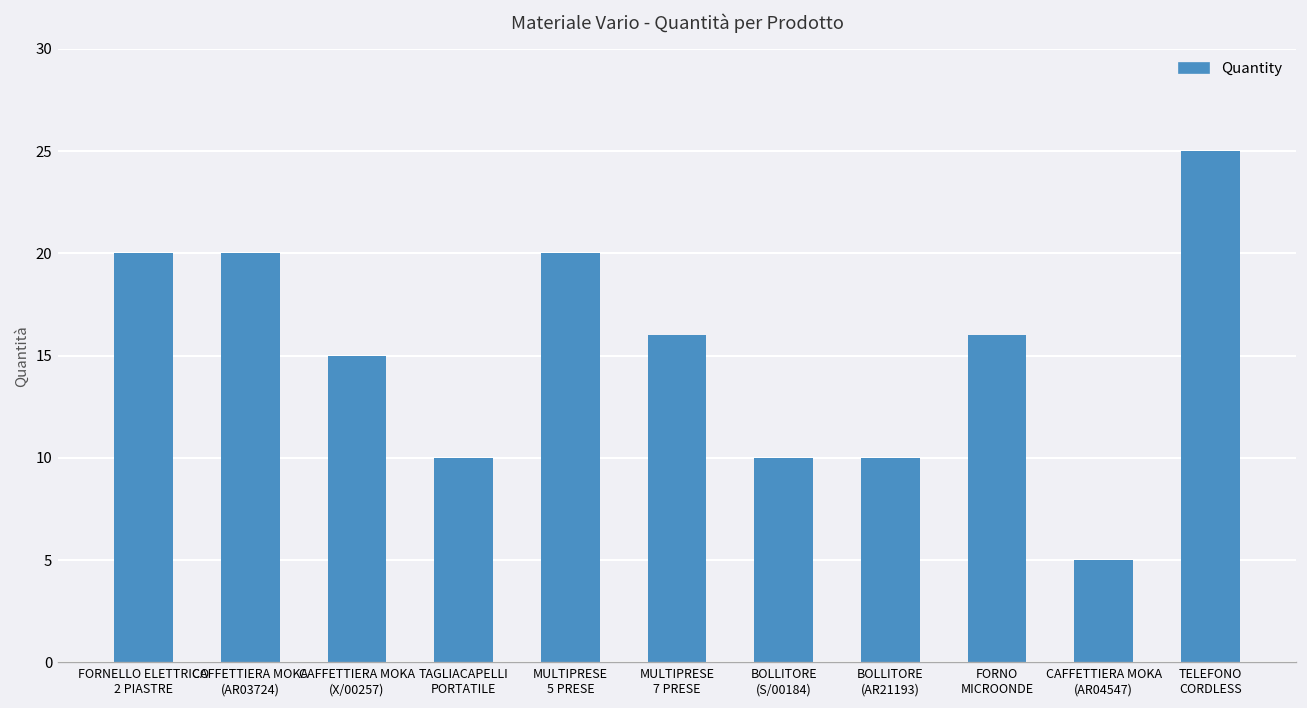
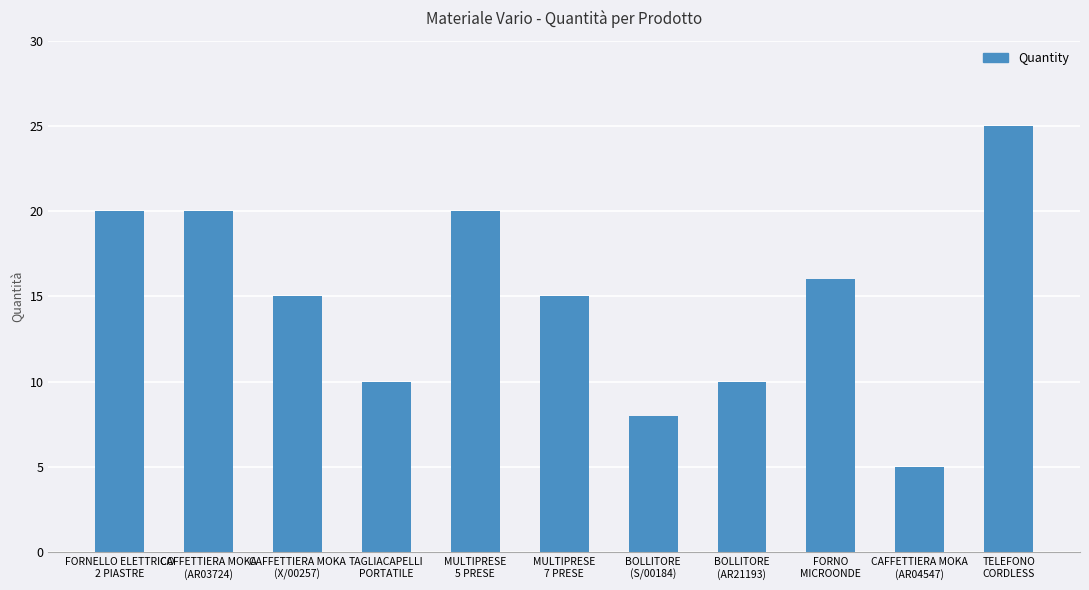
MULTIPRESE 7 PRESE: 16 -> 15
BOLLITORE (S/00184): 10 -> 8
